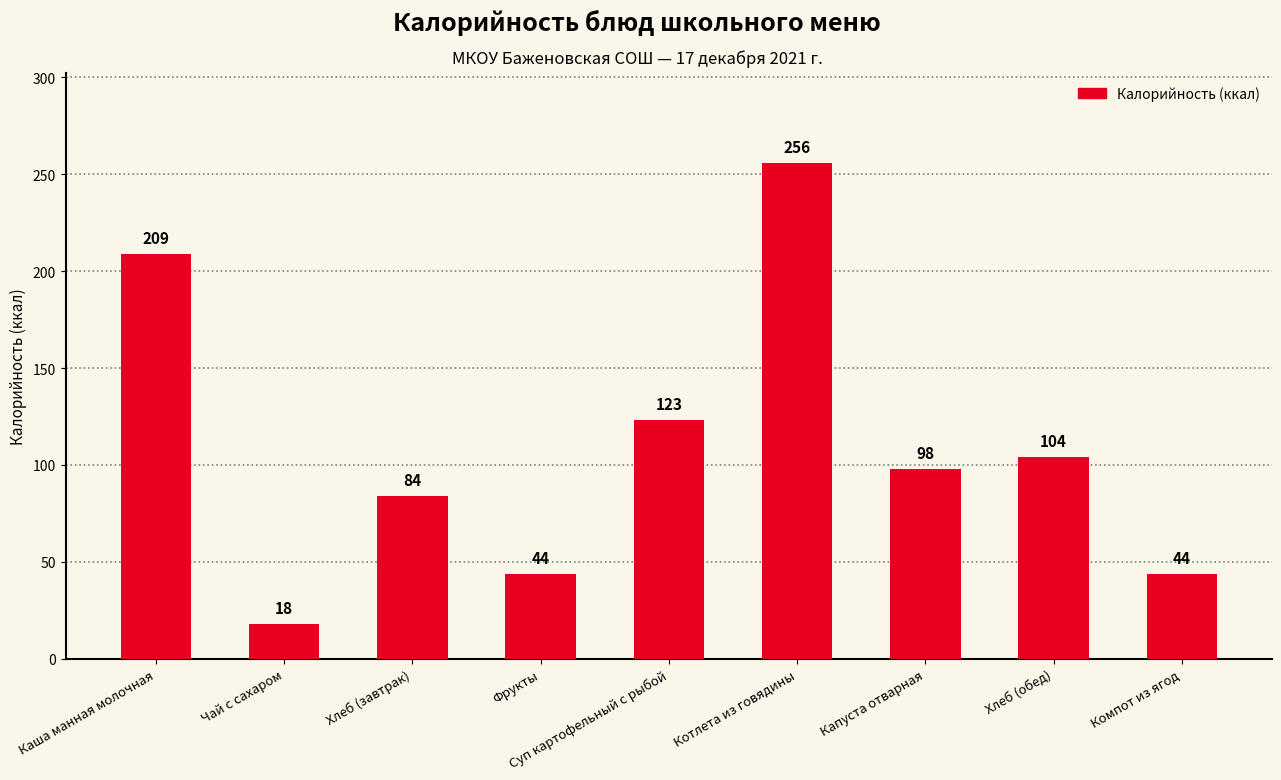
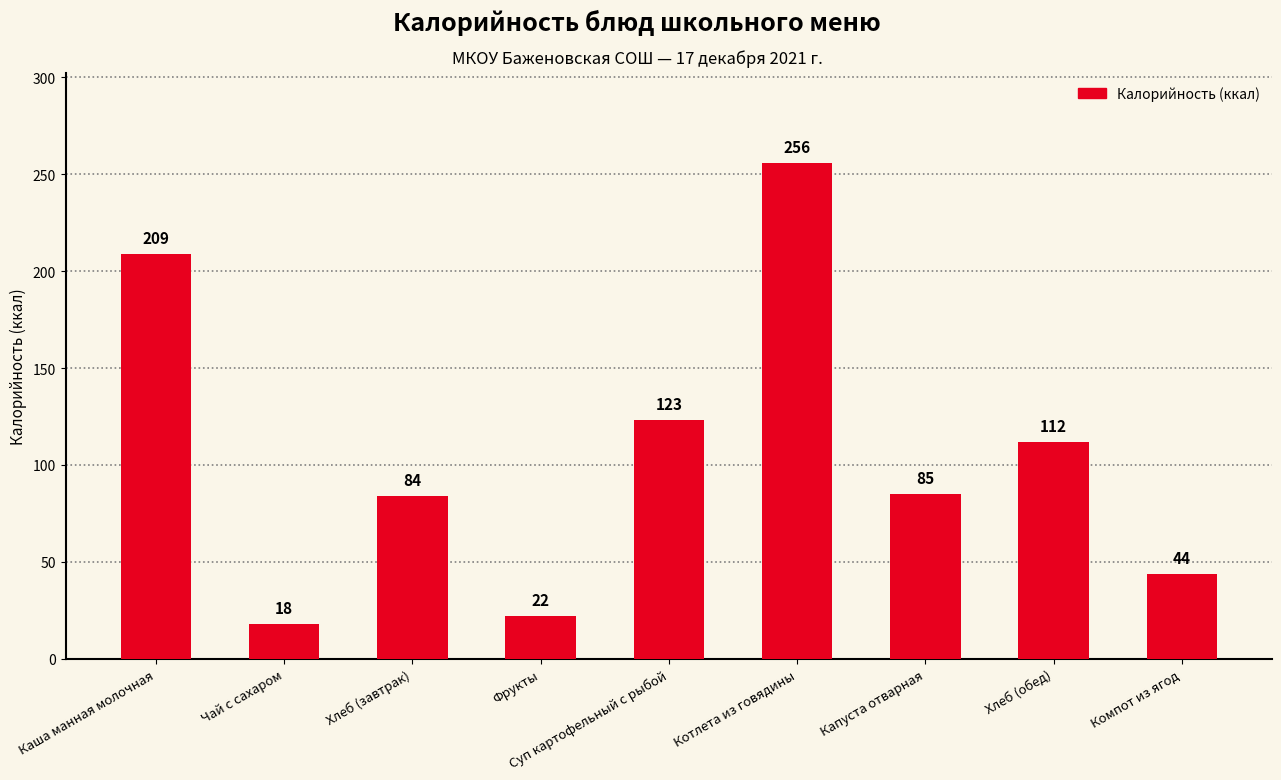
Фрукты: 44 -> 22
Капуста отварная: 98 -> 85
Хлеб (обед): 104 -> 112
